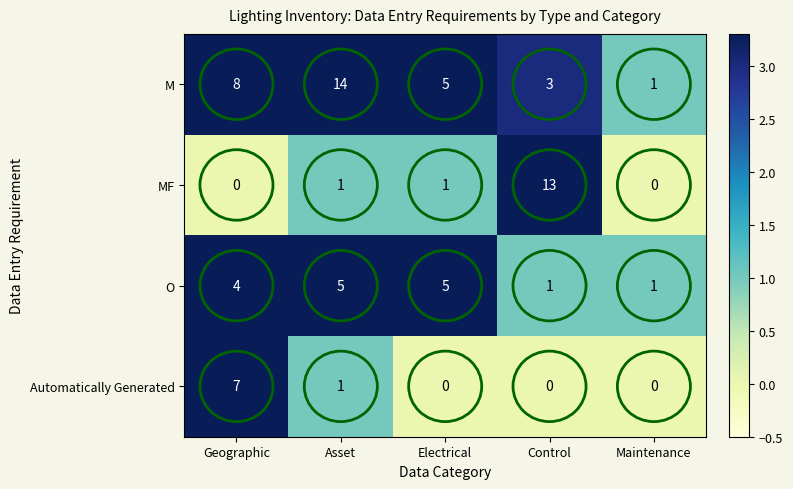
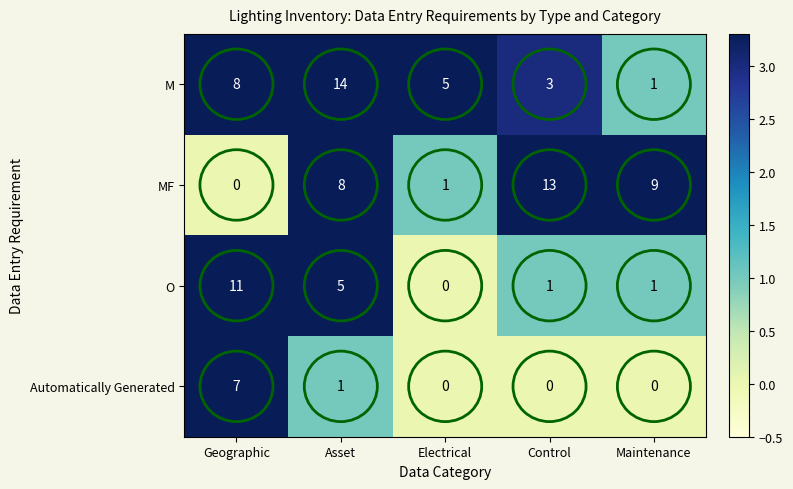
MF, Asset: 1 -> 8
MF, Maintenance: 0 -> 9
O, Geographic: 4 -> 11
O, Electrical: 5 -> 0
